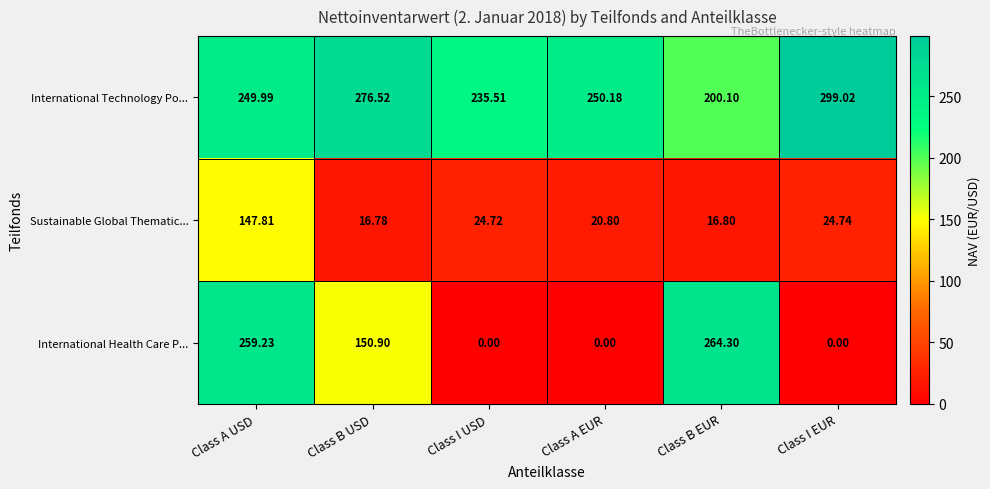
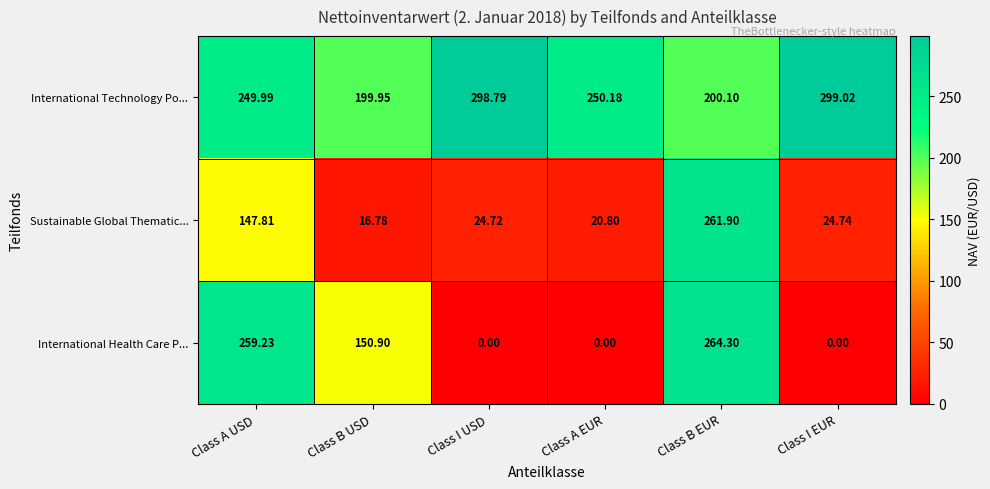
International Technology Po..., Class B USD: 276.52 -> 199.95
International Technology Po..., Class I USD: 235.51 -> 298.79
Sustainable Global Thematic..., Class B EUR: 16.80 -> 261.90
